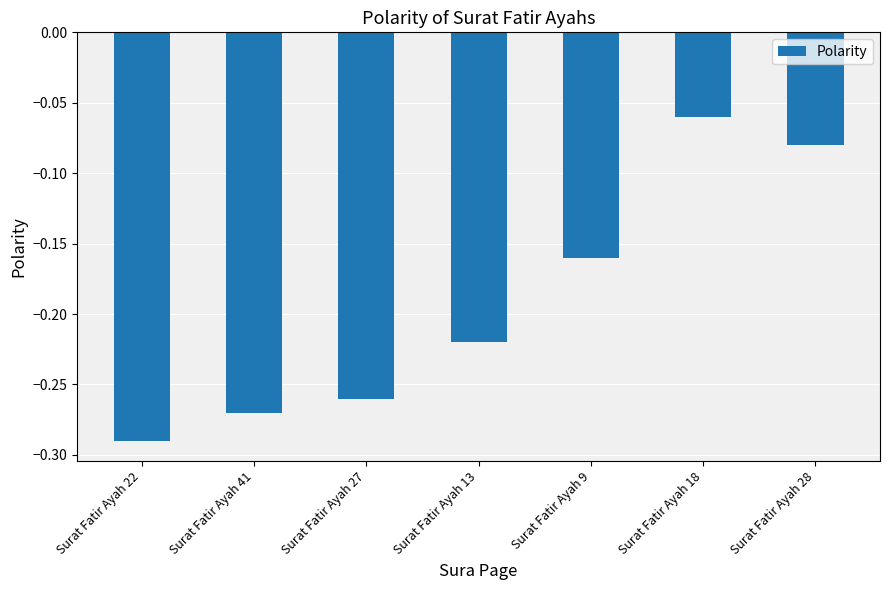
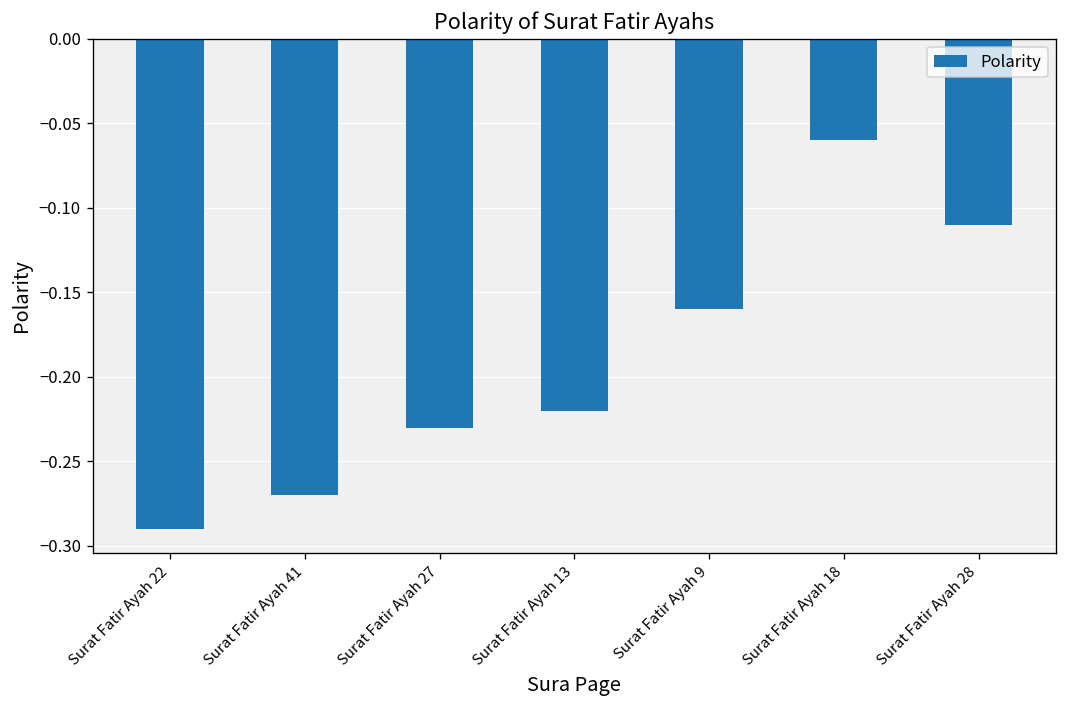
Surat Fatir Ayah 27: -0.26 -> -0.23
Surat Fatir Ayah 28: -0.08 -> -0.11
